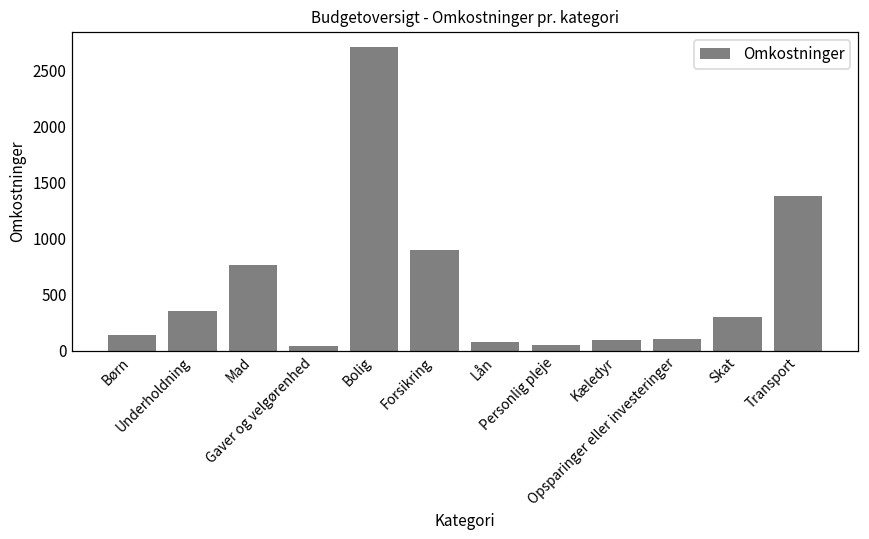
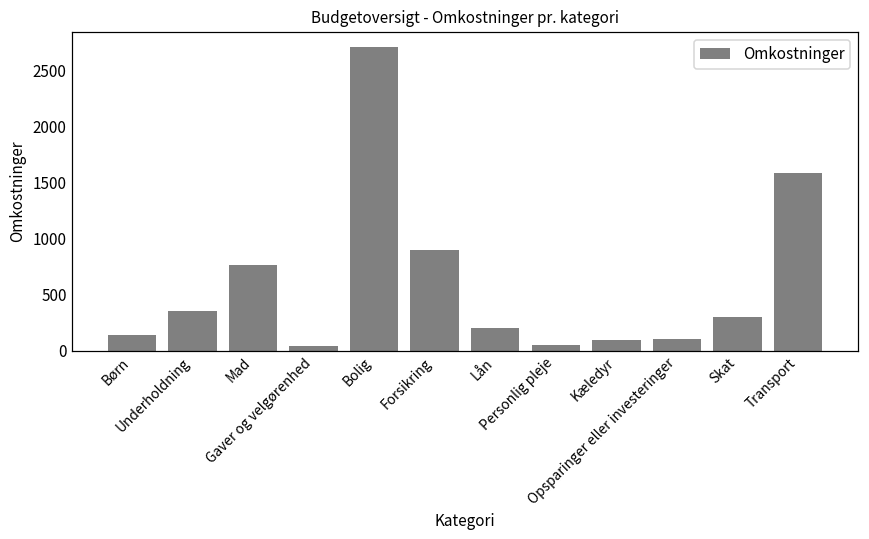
Lån: 80 -> 200
Transport: 1380 -> 1580
